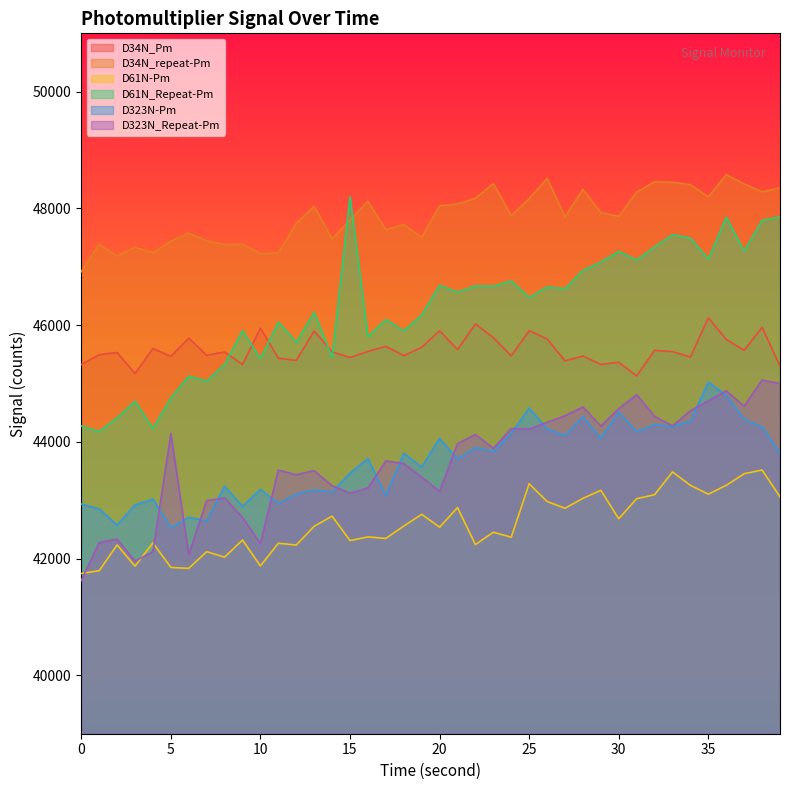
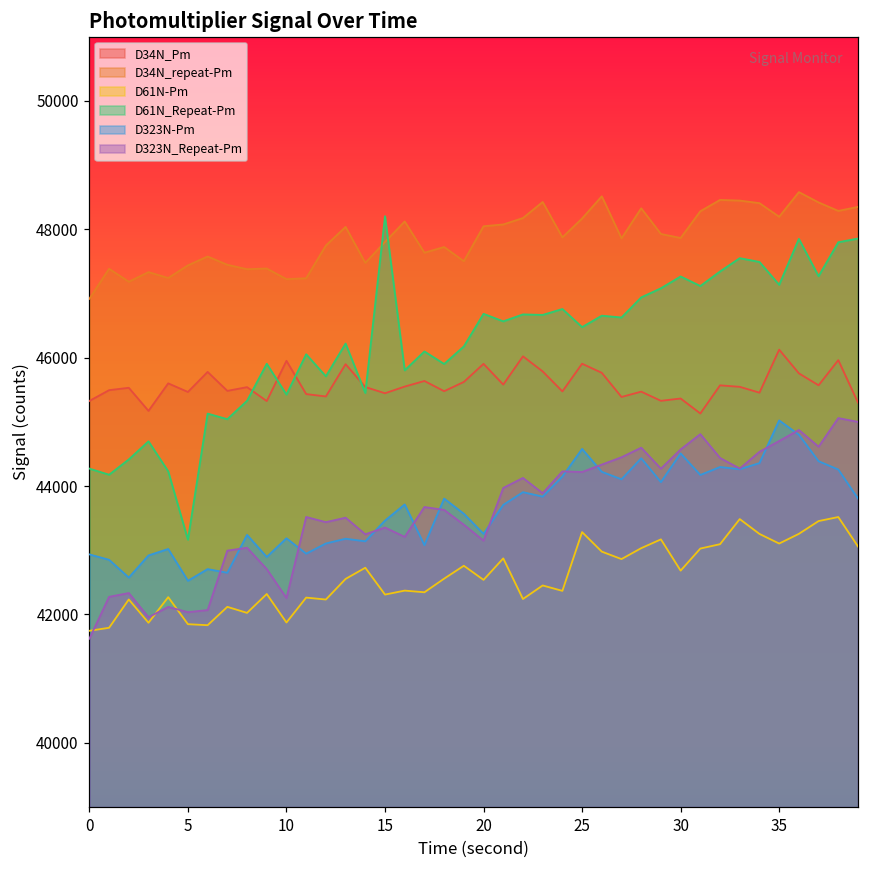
D61N_Repeat-Pm, 5: 44800 -> 43200
D323N_Repeat-Pm, 5: 44100 -> 42000
D323N_Repeat-Pm, 15: 43100 -> 43400
D323N-Pm, 20: 44100 -> 43300
